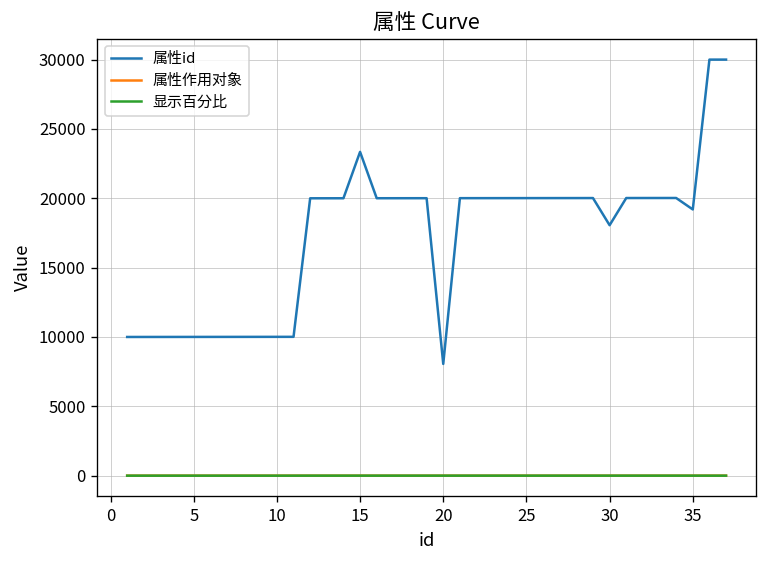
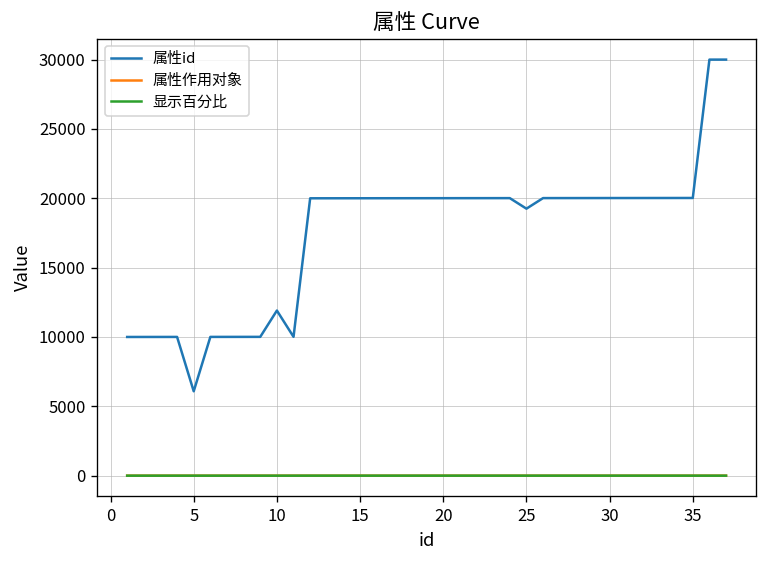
属性id, 5: 10000 -> 6100
属性id, 10: 10000 -> 11900
属性id, 15: 23300 -> 20000
属性id, 20: 8100 -> 20000
属性id, 25: 20000 -> 19300
属性id, 30: 18100 -> 20000
属性id, 35: 19200 -> 20000
